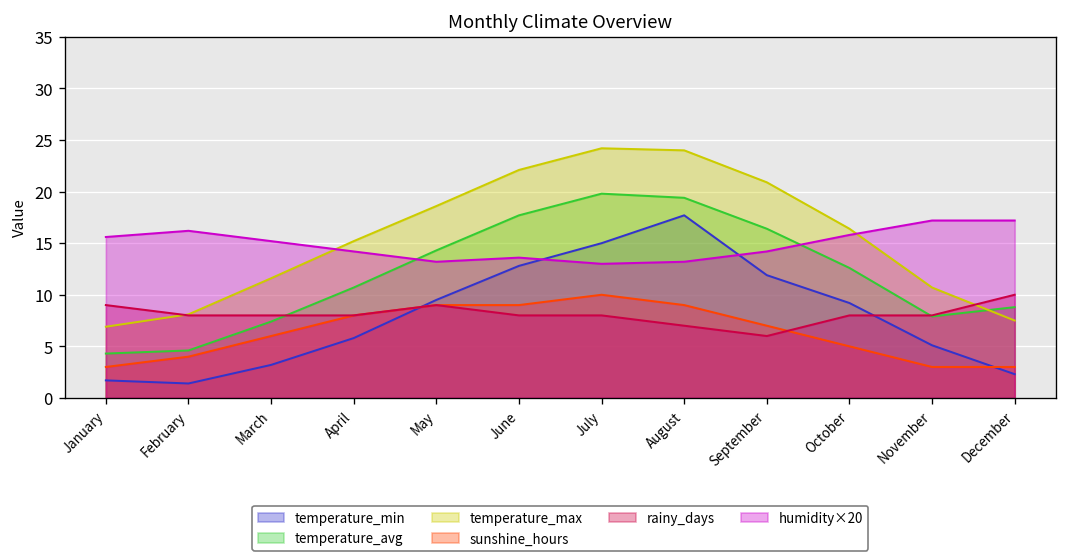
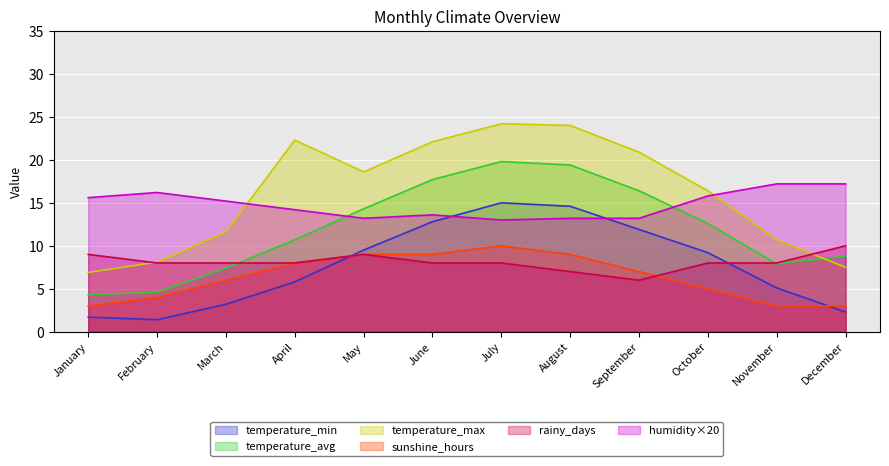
temperature_max, April: 15 -> 22
temperature_min, August: 18 -> 15
humidity×20, September: 14 -> 13
